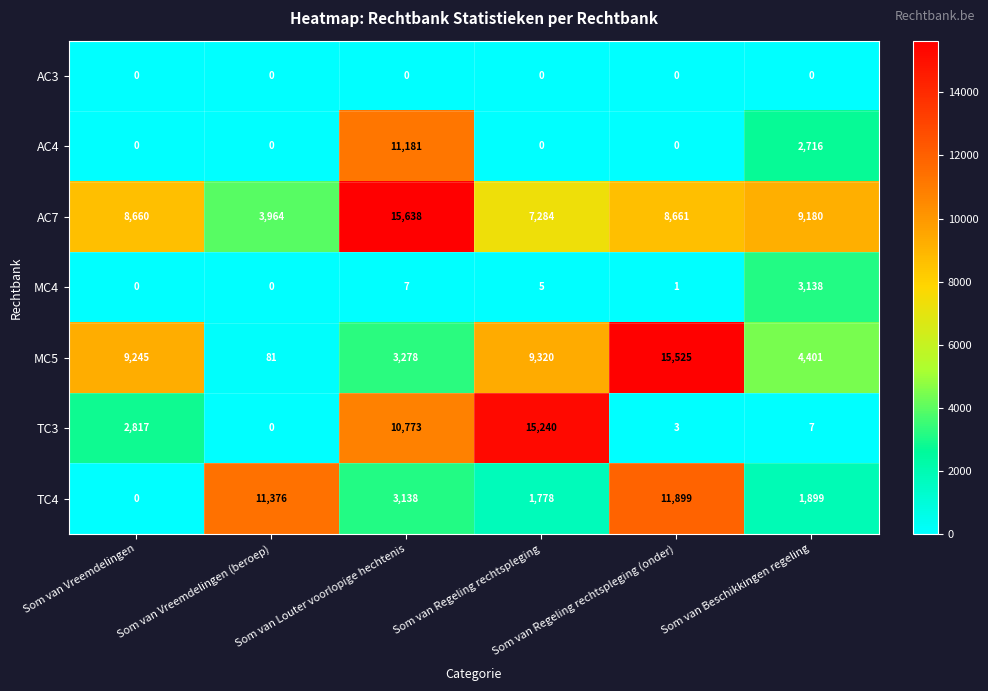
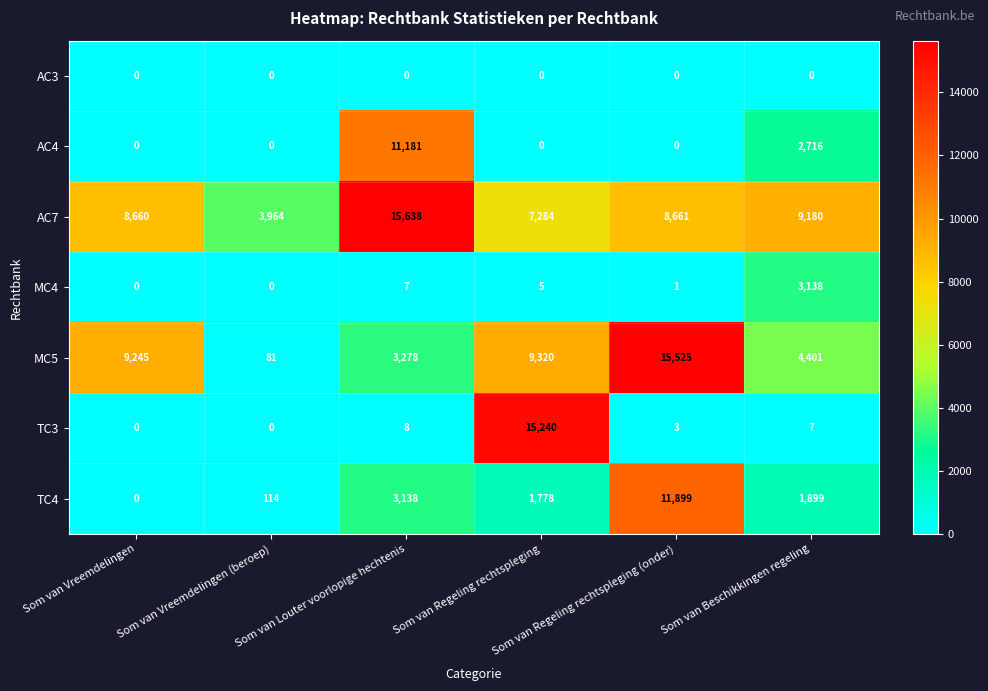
TC3, Som van Vreemdelingen: 2,817 -> 0
TC3, Som van Louter voorlopige hechtenis: 10,773 -> 8
TC4, Som van Vreemdelingen (beroep): 11,376 -> 114
